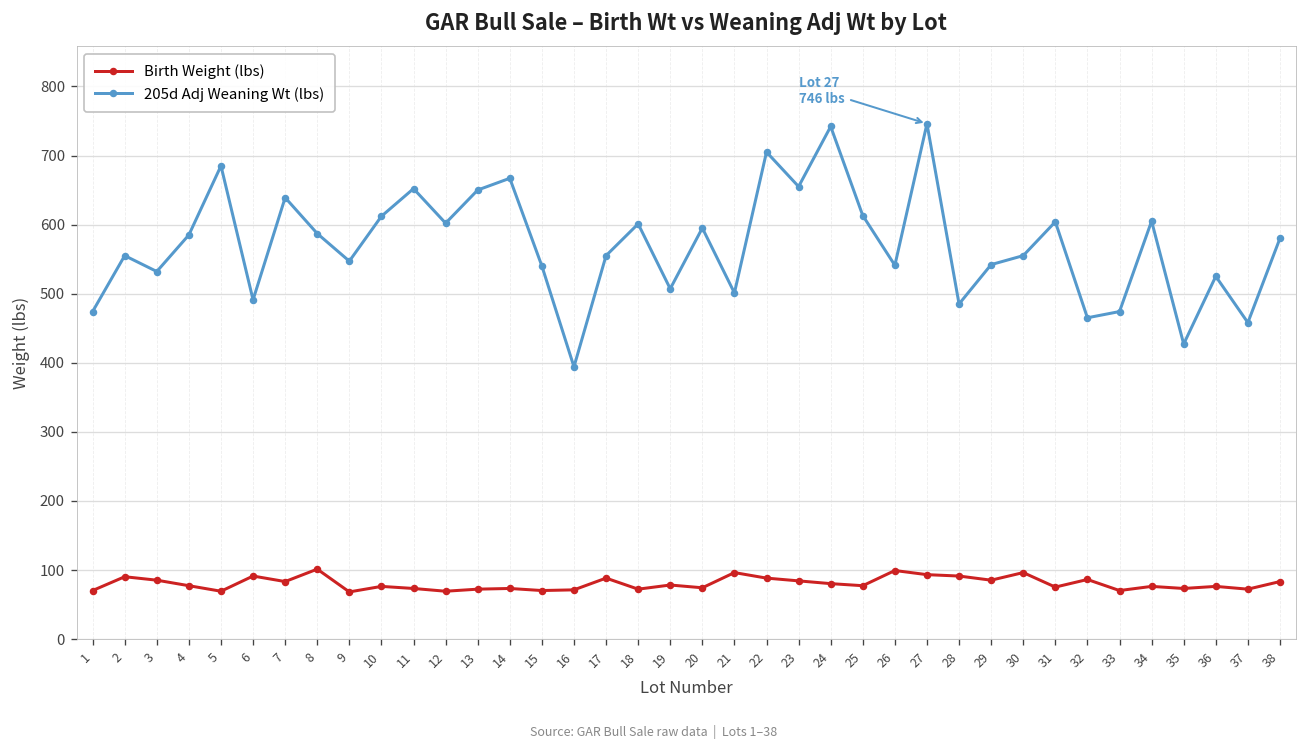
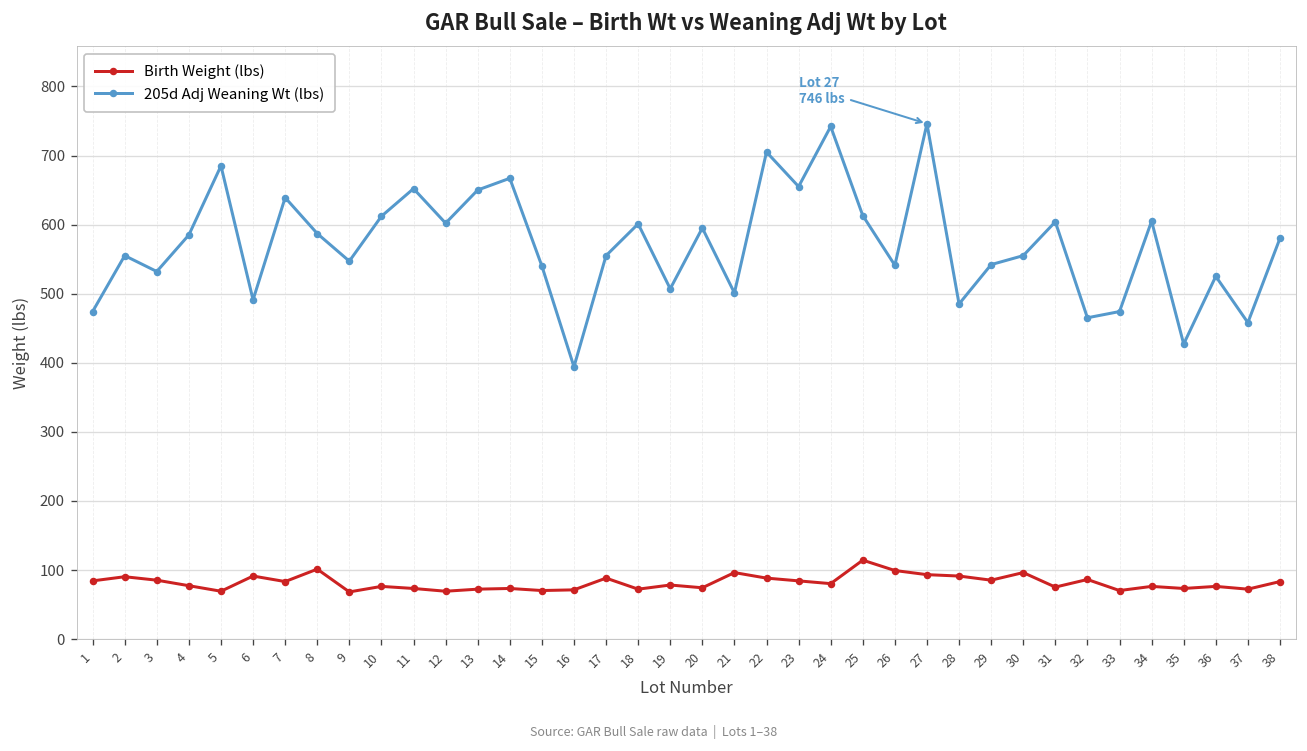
Birth Weight (lbs), 1: 70 -> 80
Birth Weight (lbs), 25: 80 -> 110
